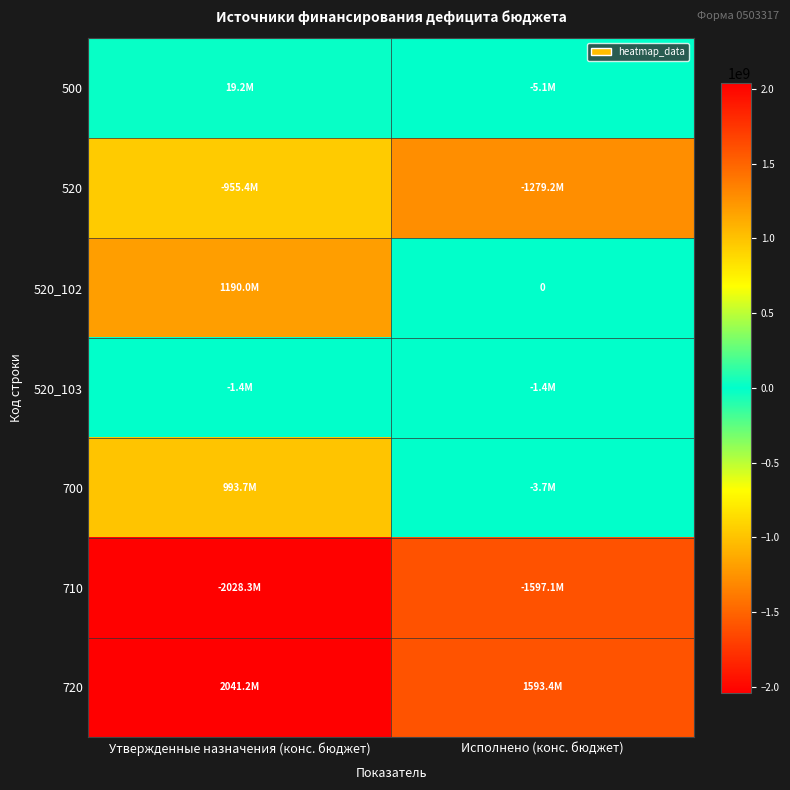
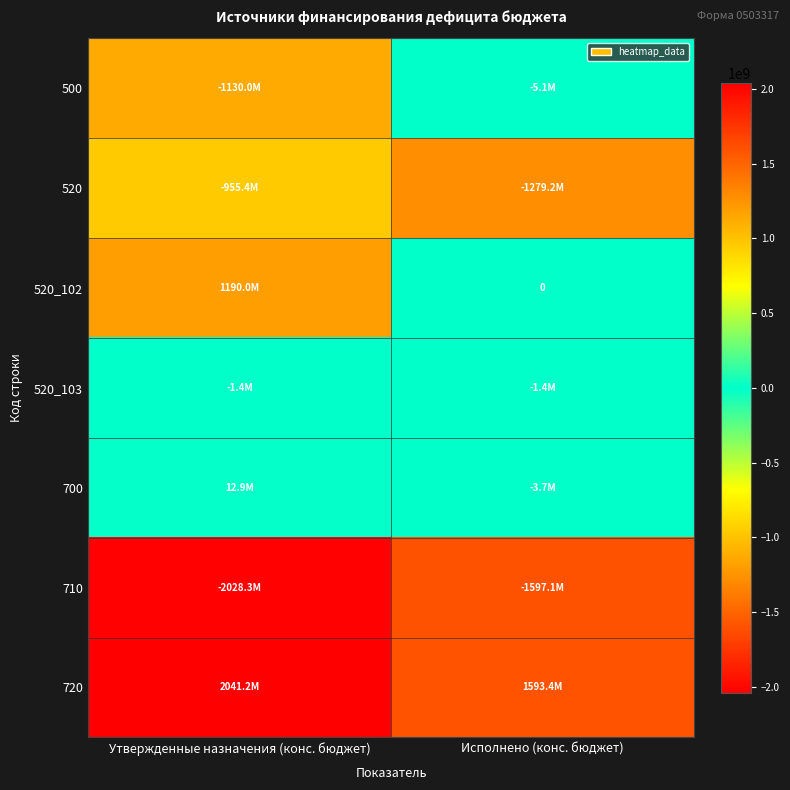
500, Утвержденные назначения (конс. бюджет): 19.2M -> -1130.0M
700, Утвержденные назначения (конс. бюджет): 993.7M -> 12.9M
